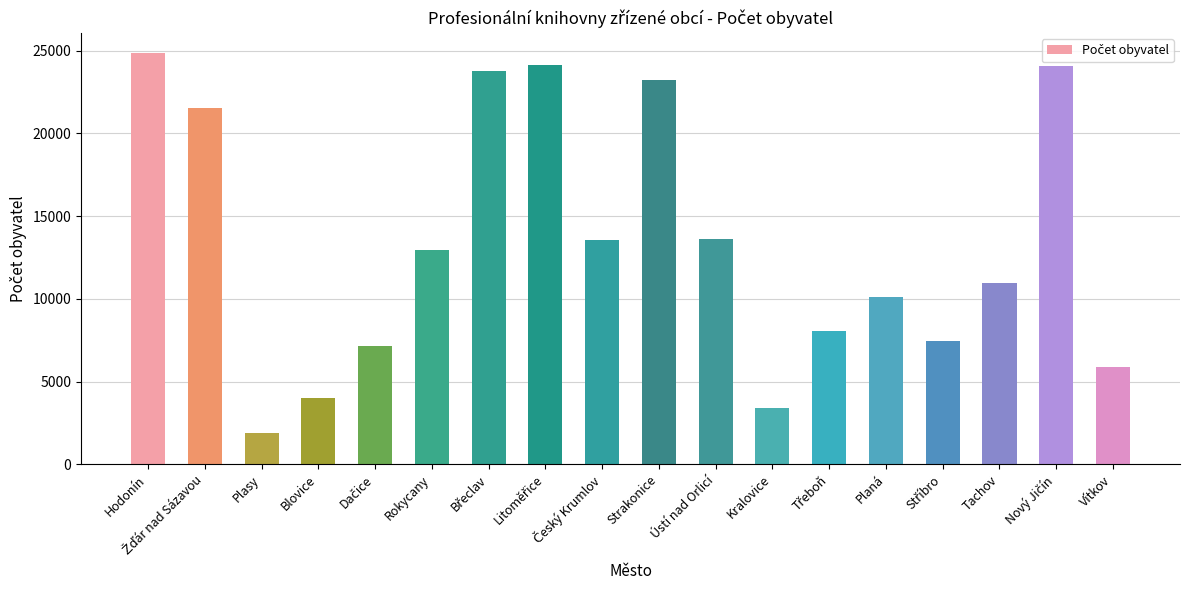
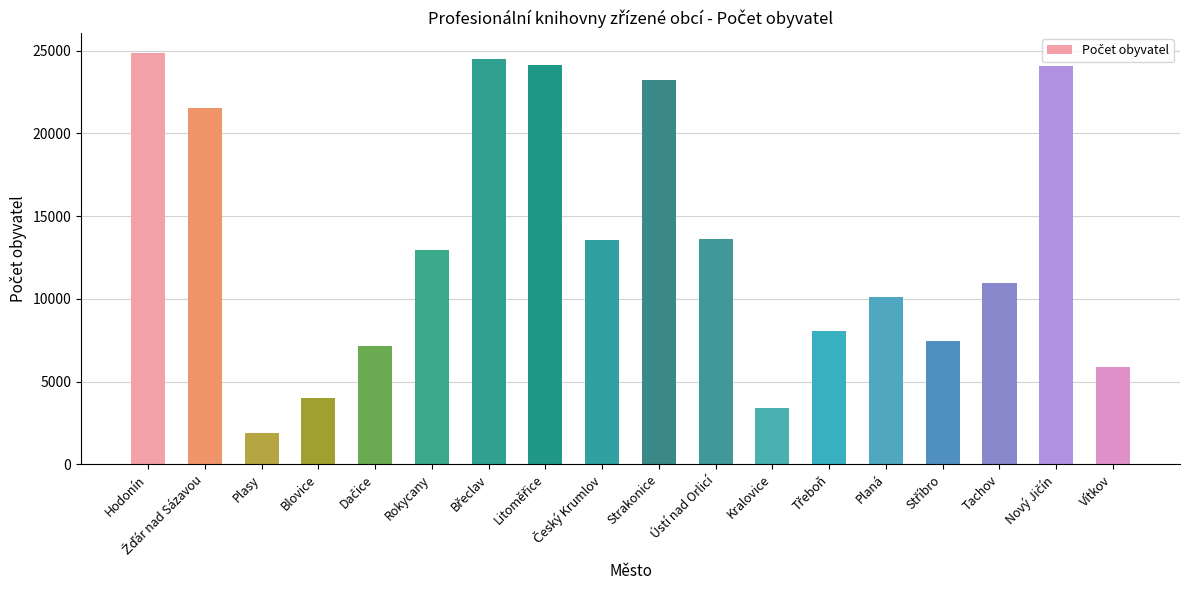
Břeclav: 23800 -> 24500
